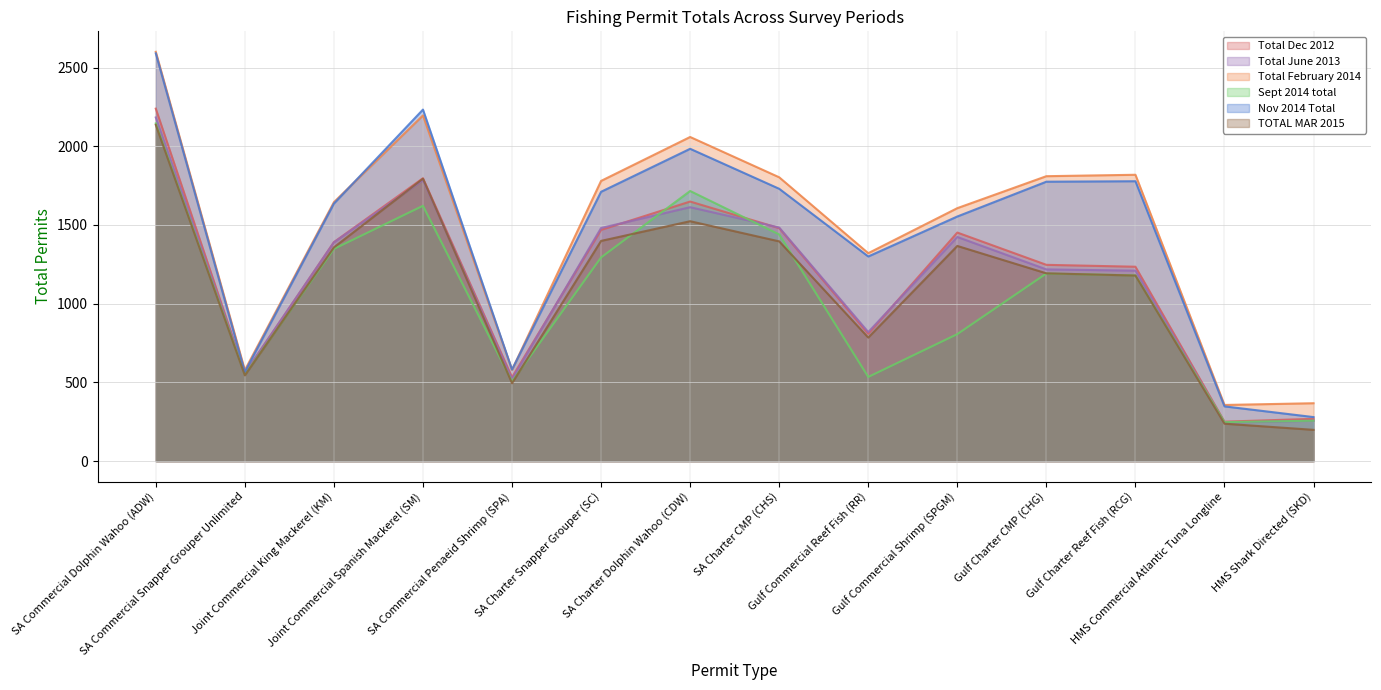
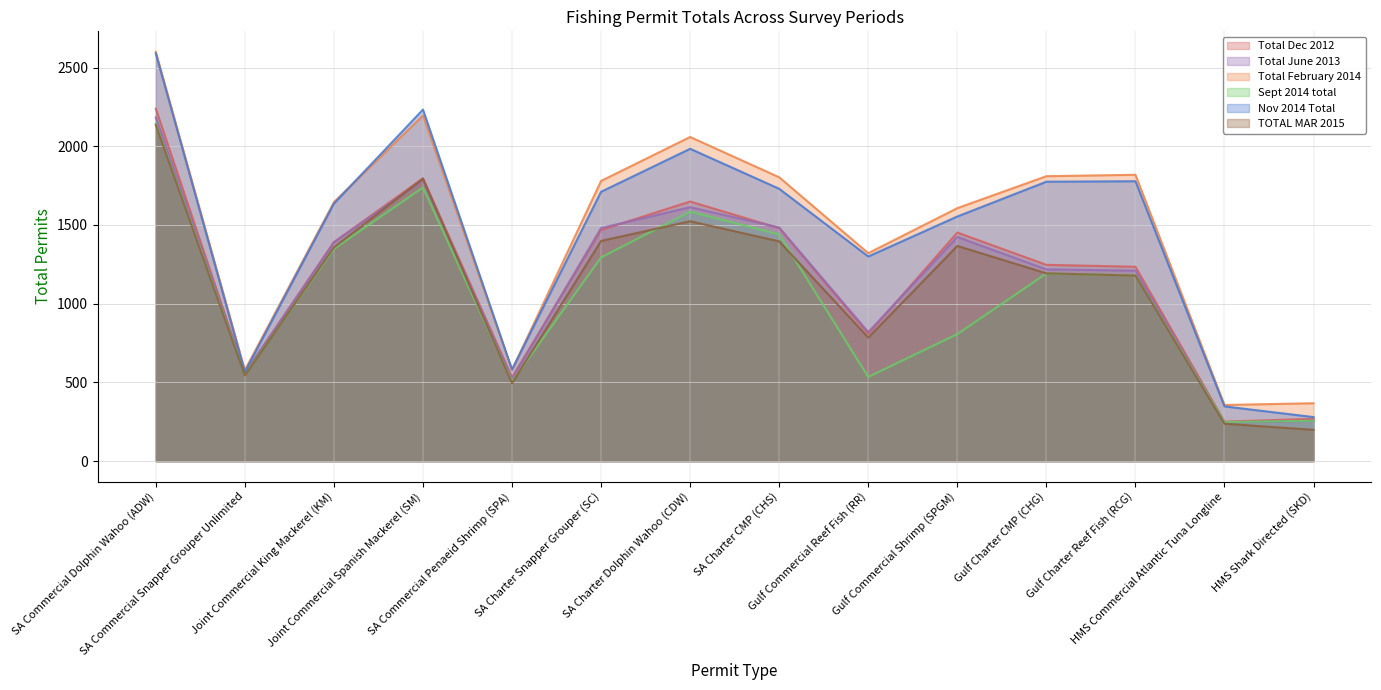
Sept 2014 total, Joint Commercial Spanish Mackerel (SM): 1620 -> 1740
Sept 2014 total, SA Charter Dolphin Wahoo (CDW): 1720 -> 1590
